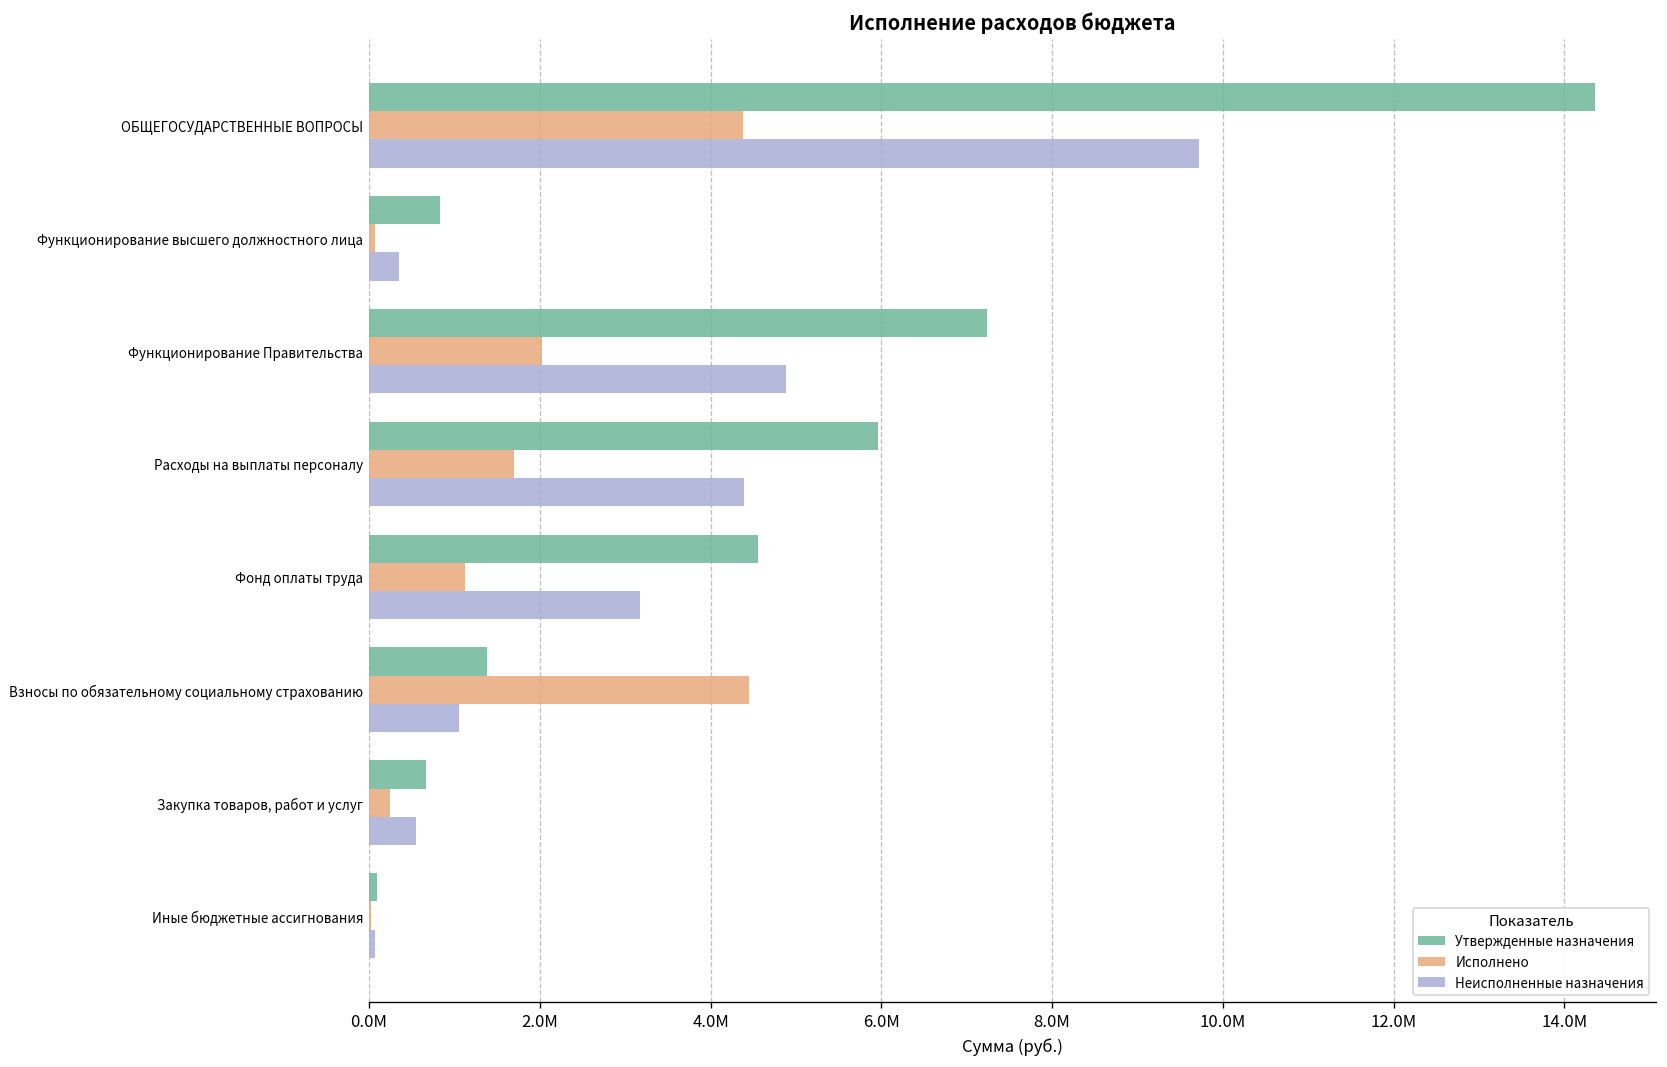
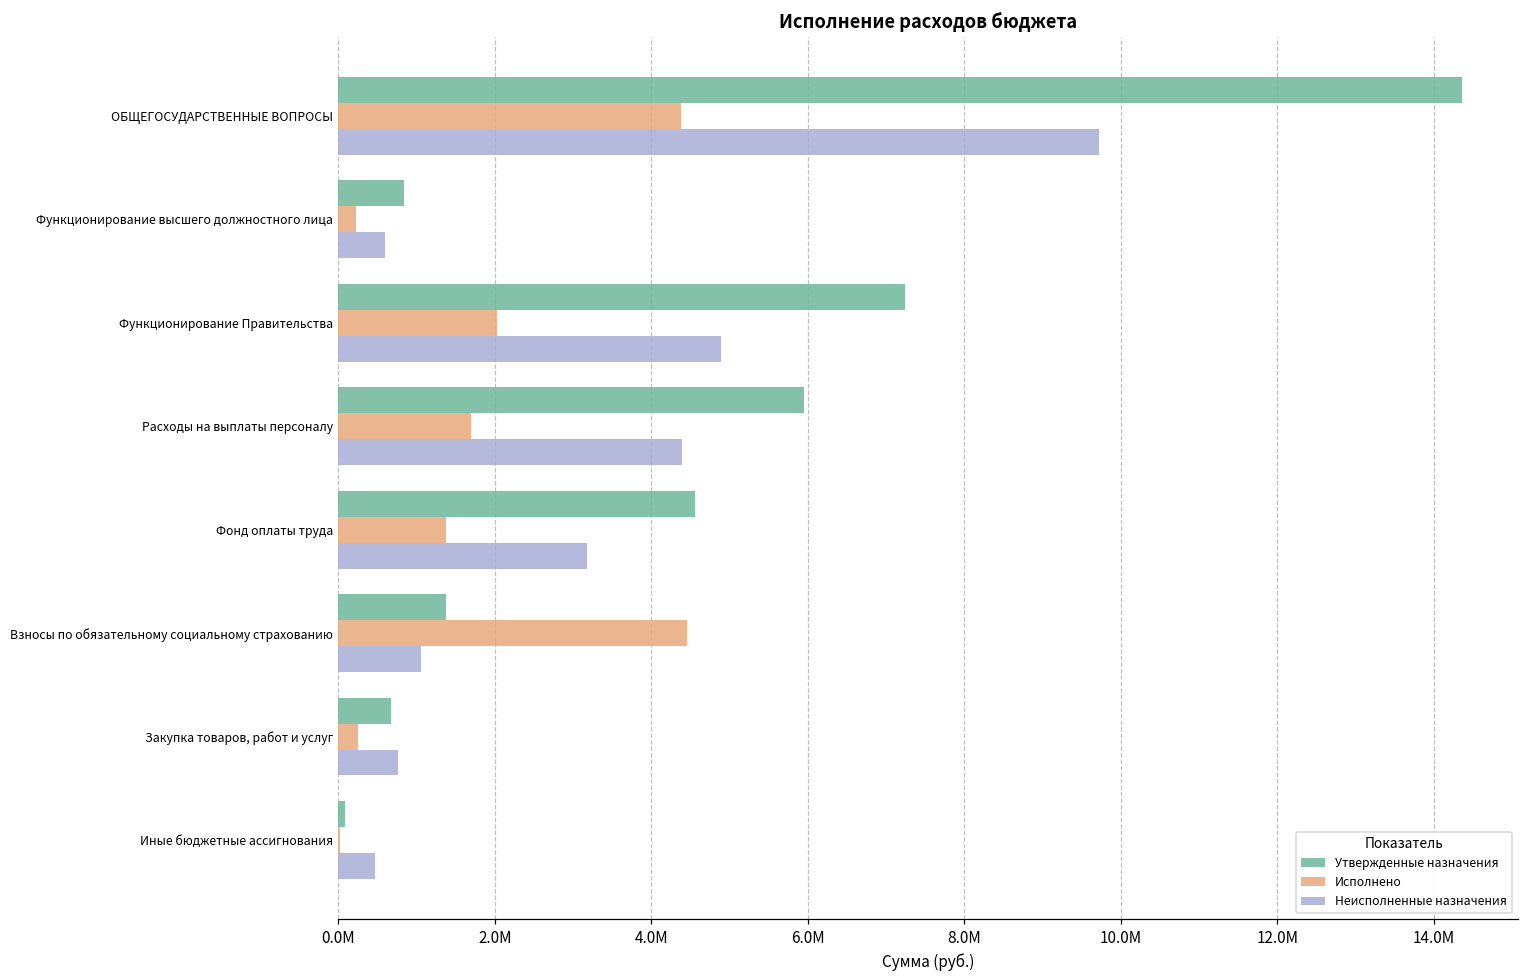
Исполнено, Функционирование высшего должностного лица: 100000 -> 200000
Неисполненные назначения, Функционирование высшего должностного лица: 400000 -> 600000
Исполнено, Фонд оплаты труда: 1100000 -> 1400000
Неисполненные назначения, Закупка товаров, работ и услуг: 500000 -> 800000
Неисполненные назначения, Иные бюджетные ассигнования: 100000 -> 500000
